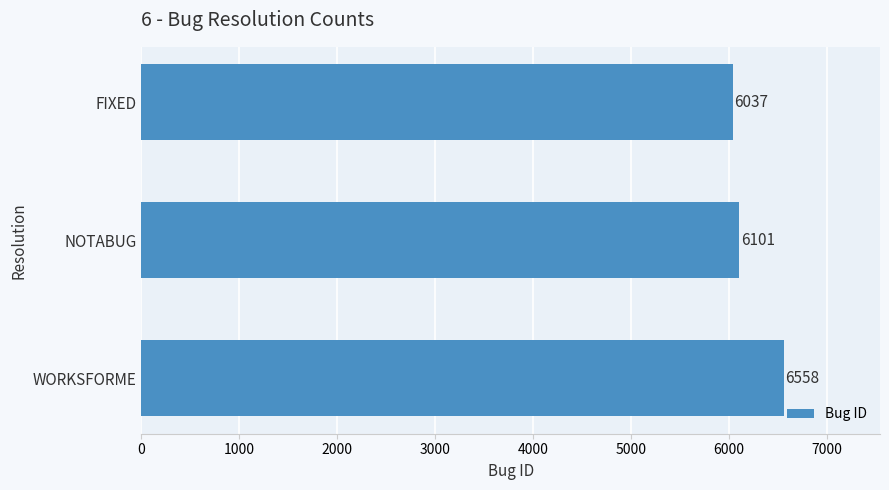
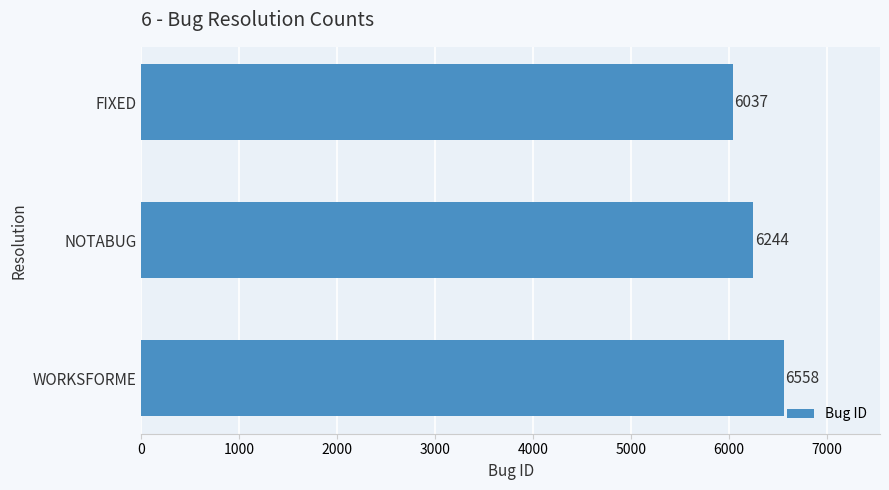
NOTABUG: 6101 -> 6244
